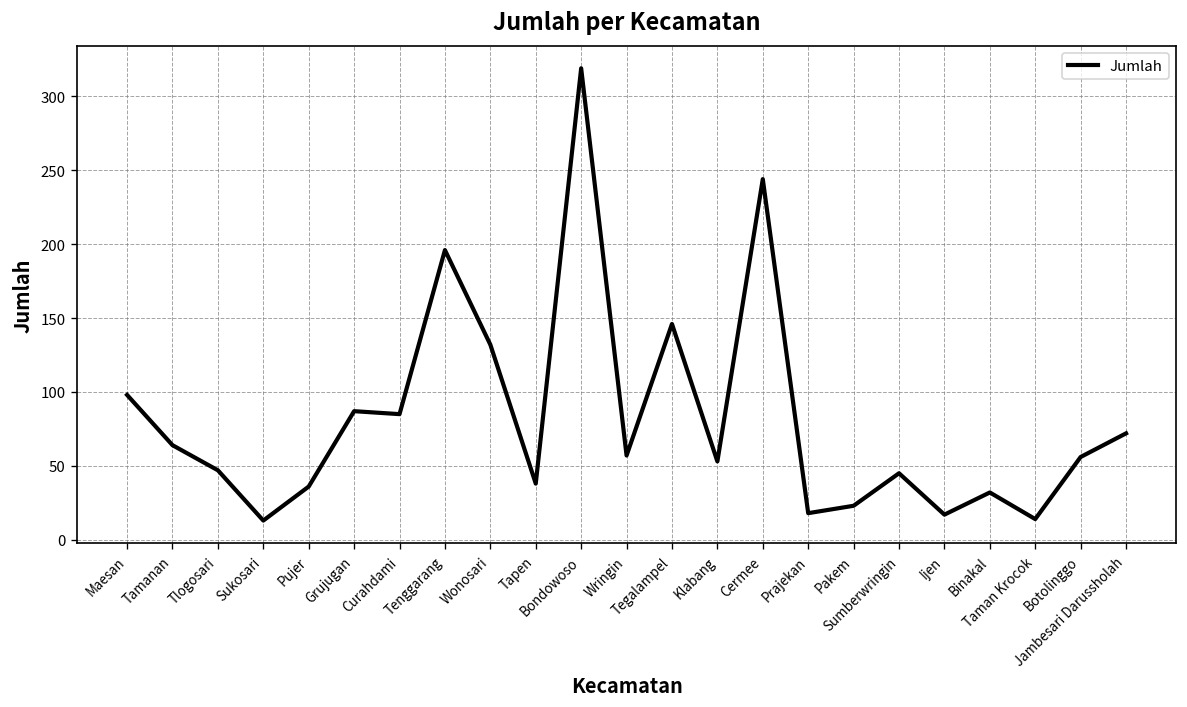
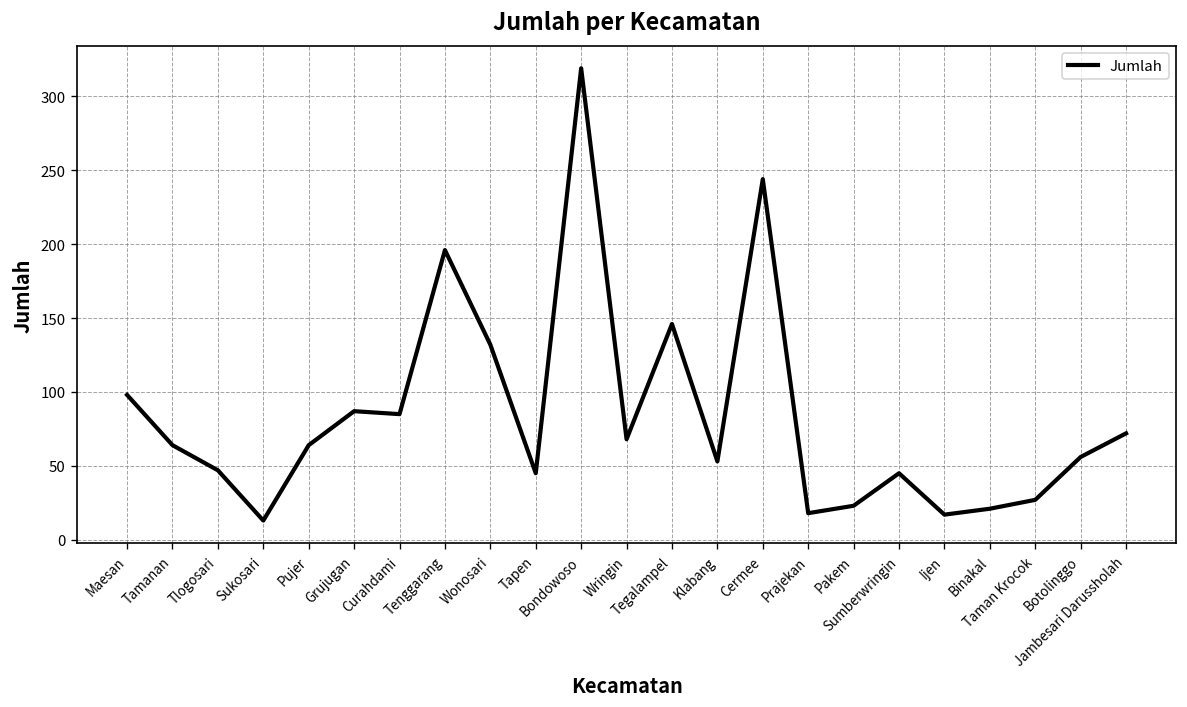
Pujer: 36 -> 64
Tapen: 38 -> 45
Wringin: 57 -> 68
Binakal: 32 -> 21
Taman Krocok: 14 -> 27
